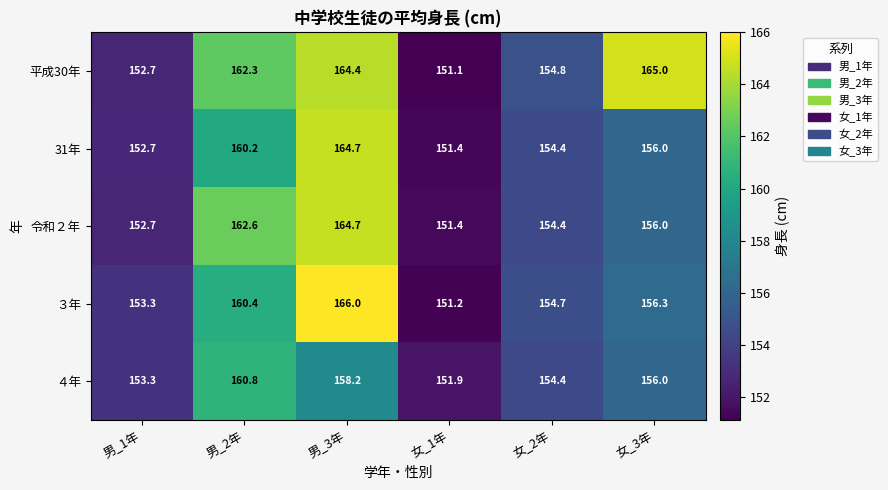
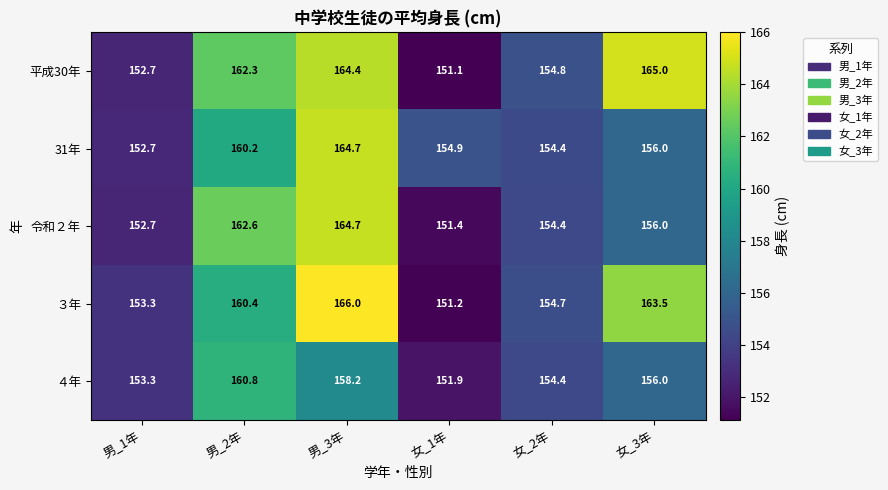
31年, 女_1年: 151.4 -> 154.9
３年, 女_3年: 156.3 -> 163.5
